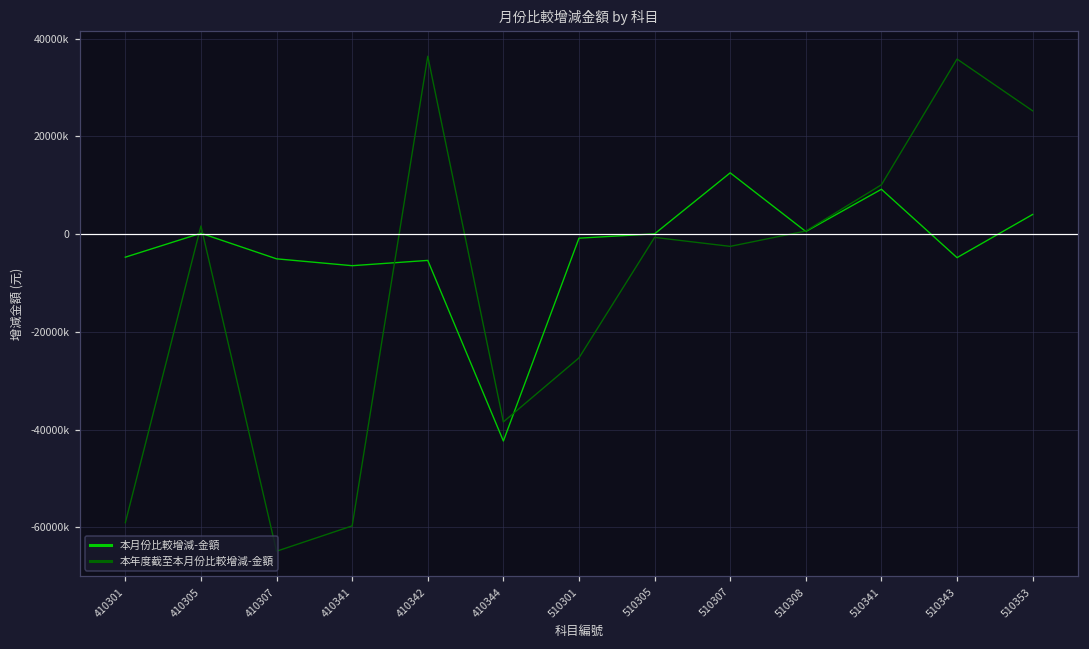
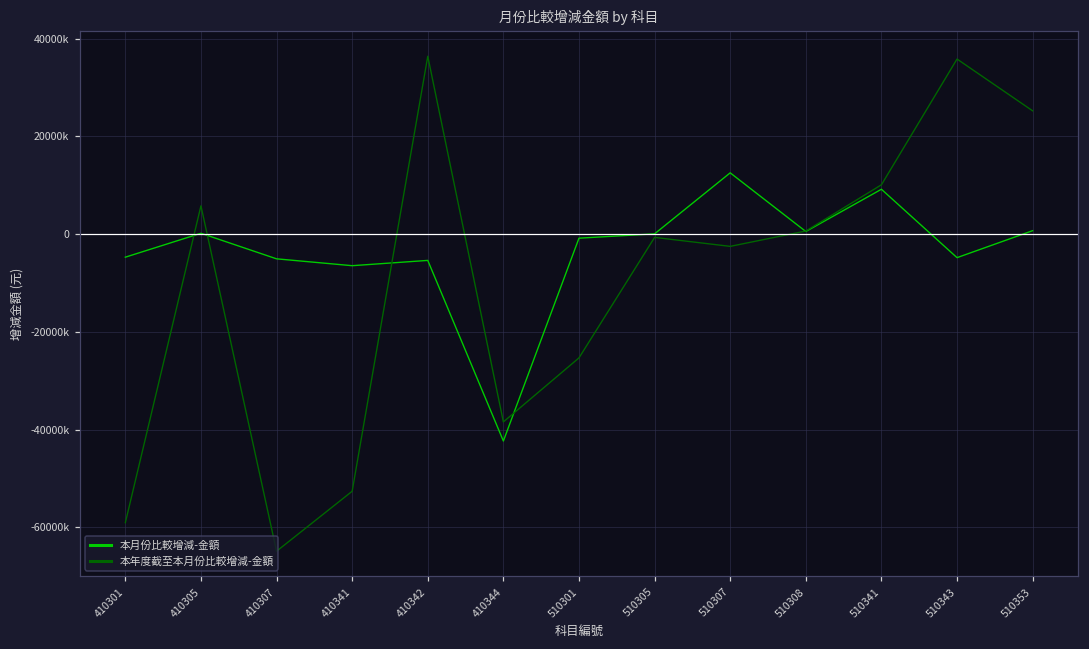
本年度截至本月份比較增減-金額, 410305: 2000000 -> 6000000
本年度截至本月份比較增減-金額, 410341: -60000000 -> -53000000
本月份比較增減-金額, 510353: 4000000 -> 1000000
